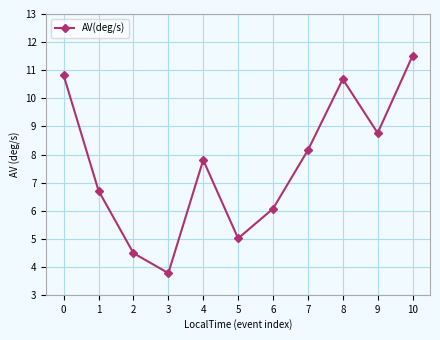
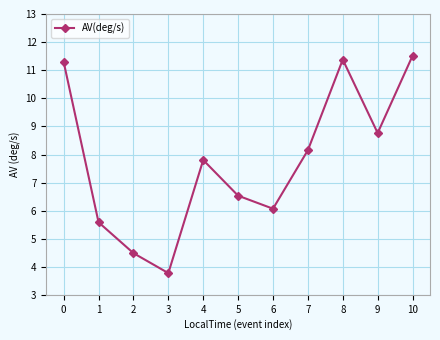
0: 10.8 -> 11.3
1: 6.7 -> 5.6
5: 5.0 -> 6.5
8: 10.7 -> 11.4
